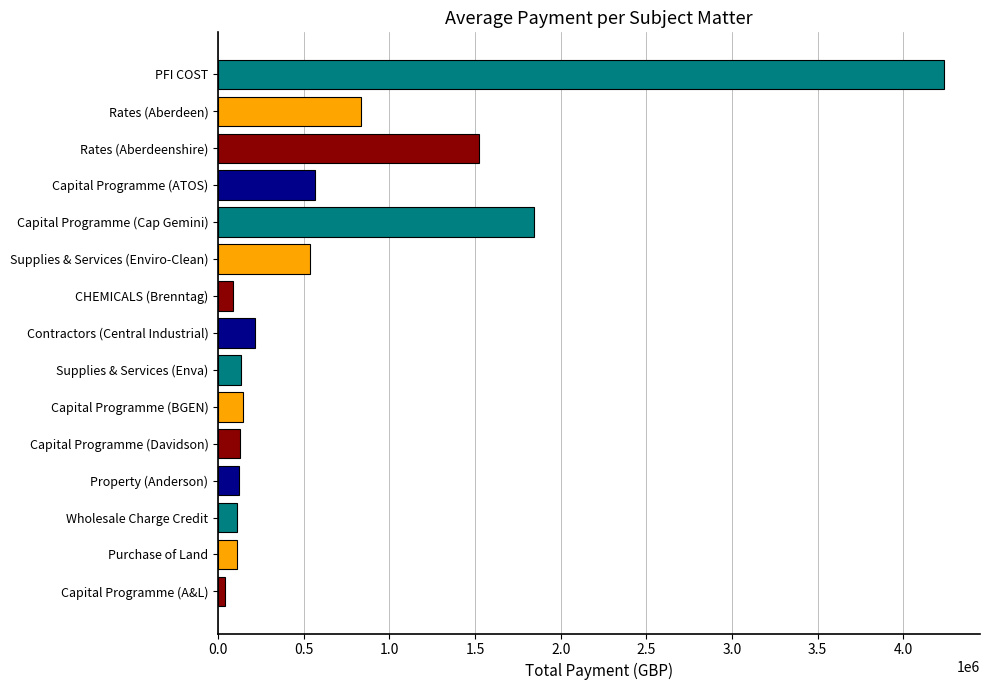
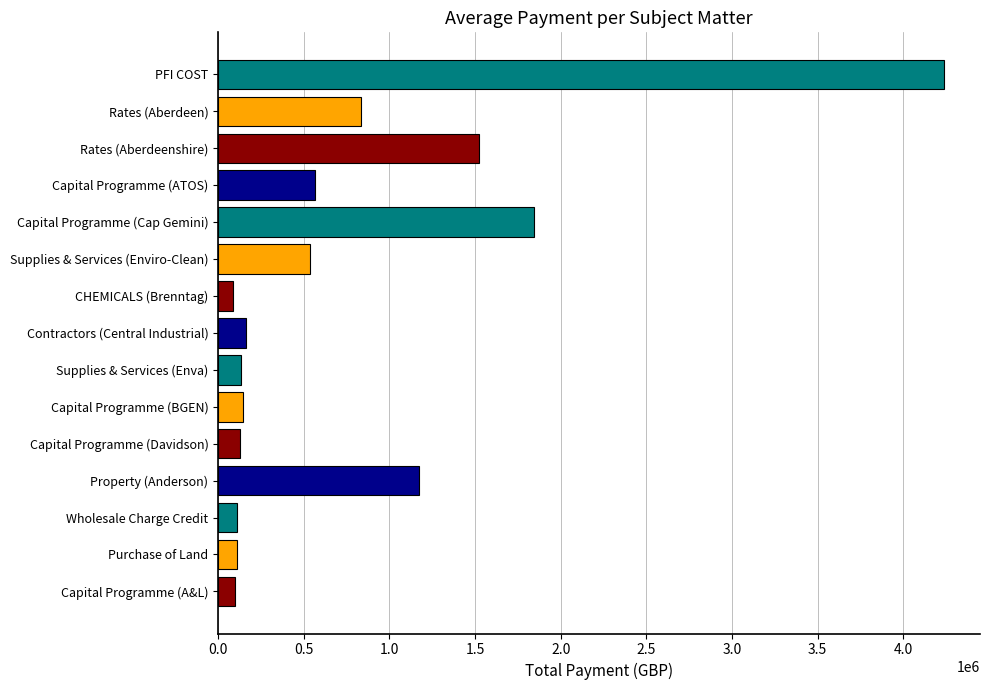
Contractors (Central Industrial): 220000 -> 160000
Property (Anderson): 120000 -> 1170000
Capital Programme (A&L): 40000 -> 100000
